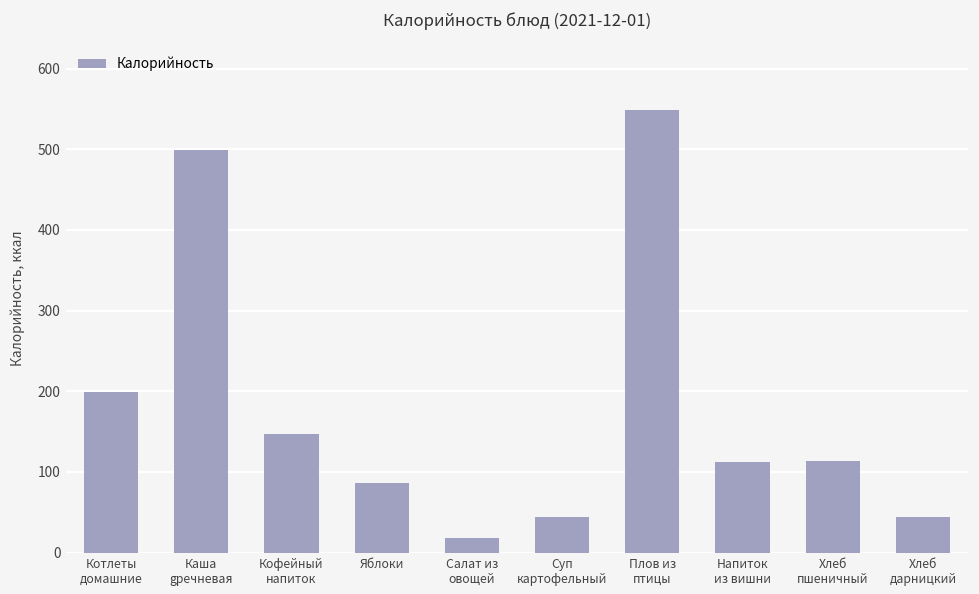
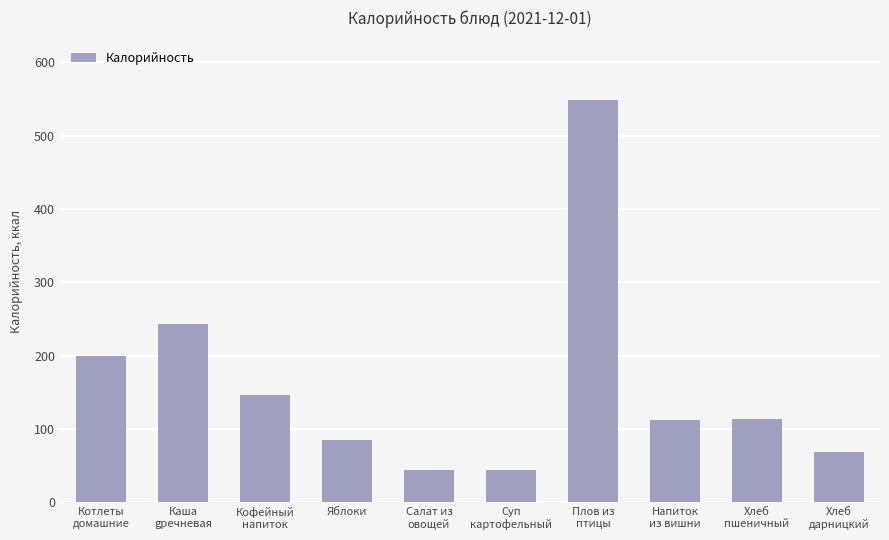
Каша gречневая: 500 -> 240
Салат из овощей: 20 -> 40
Хлеб дарницкий: 40 -> 70
